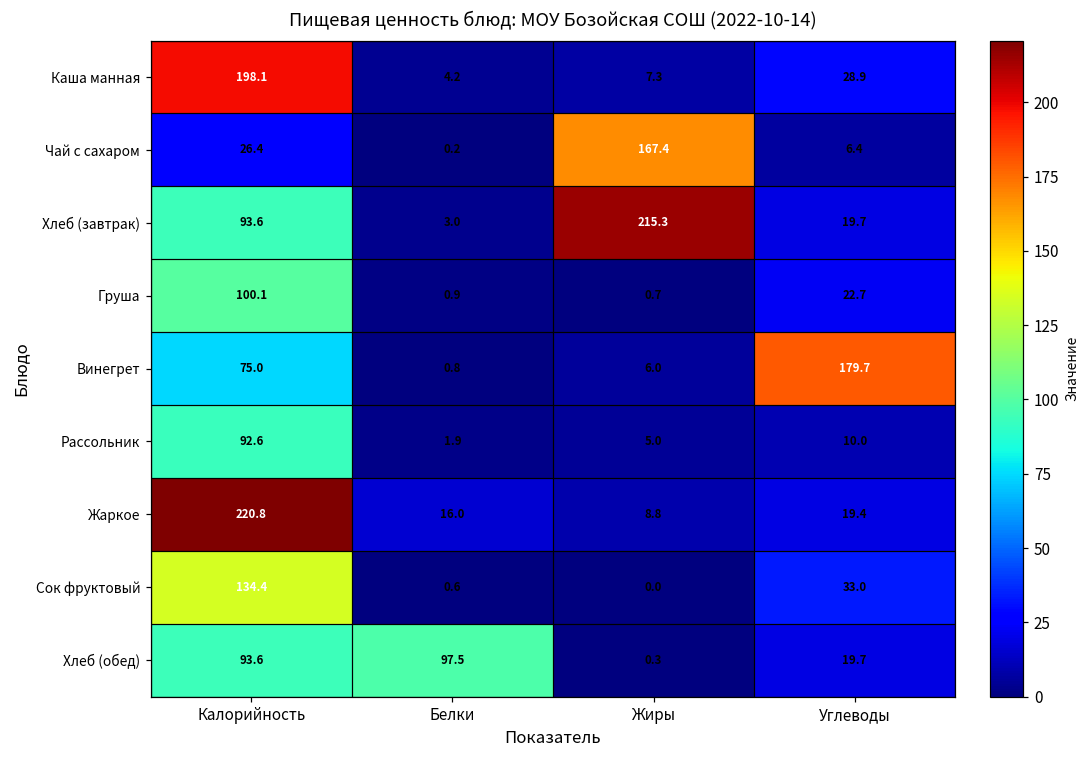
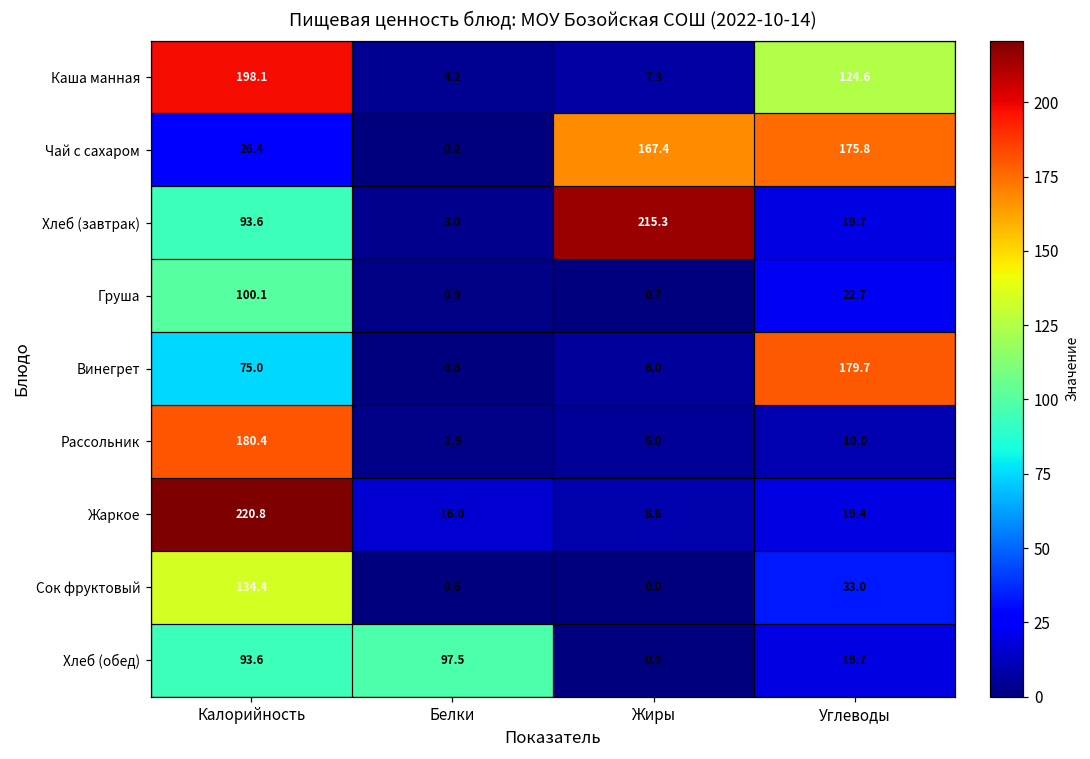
Каша манная, Углеводы: 28.9 -> 124.6
Чай с сахаром, Углеводы: 6.4 -> 175.8
Рассольник, Калорийность: 92.6 -> 180.4
